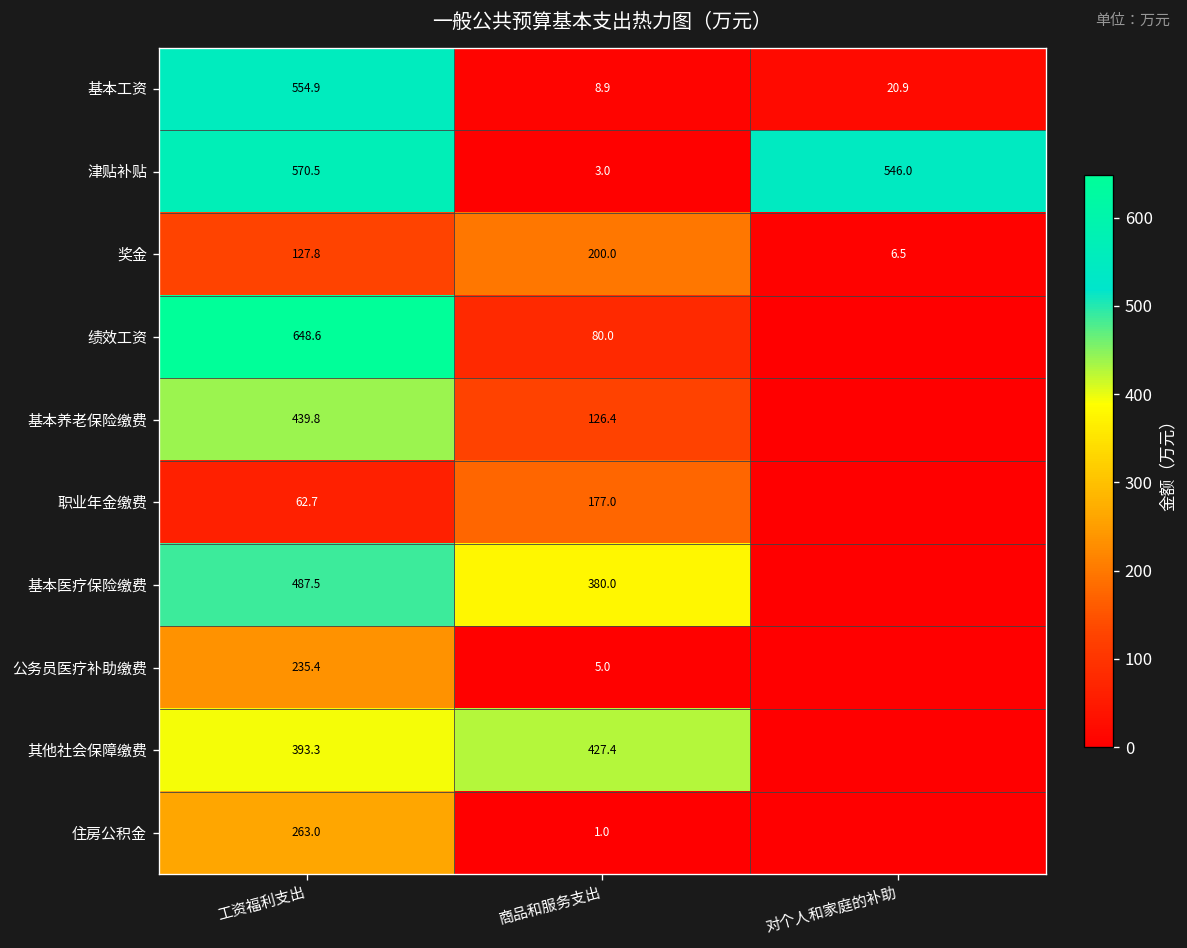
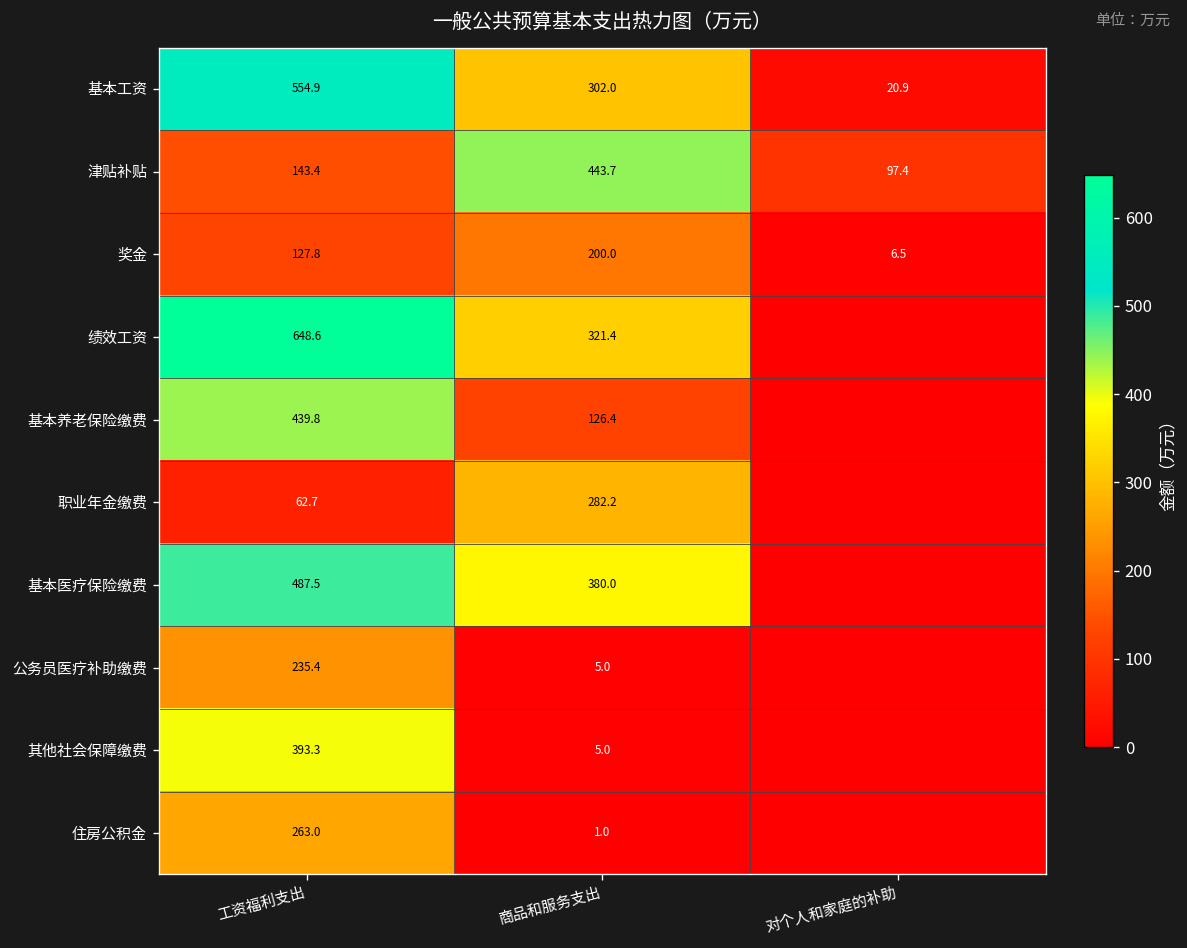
基本工资, 商品和服务支出: 8.9 -> 302.0
津贴补贴, 工资福利支出: 570.5 -> 143.4
津贴补贴, 商品和服务支出: 3.0 -> 443.7
津贴补贴, 对个人和家庭的补助: 546.0 -> 97.4
绩效工资, 商品和服务支出: 80.0 -> 321.4
职业年金缴费, 商品和服务支出: 177.0 -> 282.2
其他社会保障缴费, 商品和服务支出: 427.4 -> 5.0
